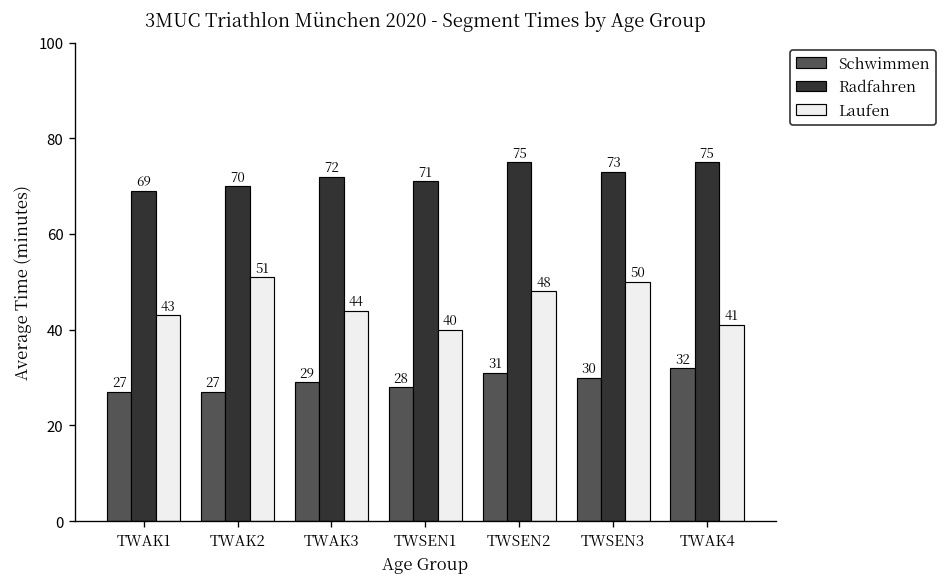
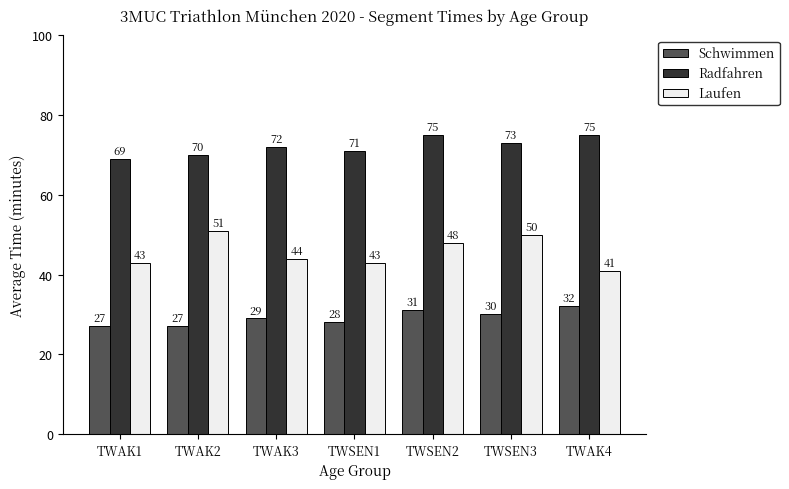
Laufen, TWSEN1: 40 -> 43
